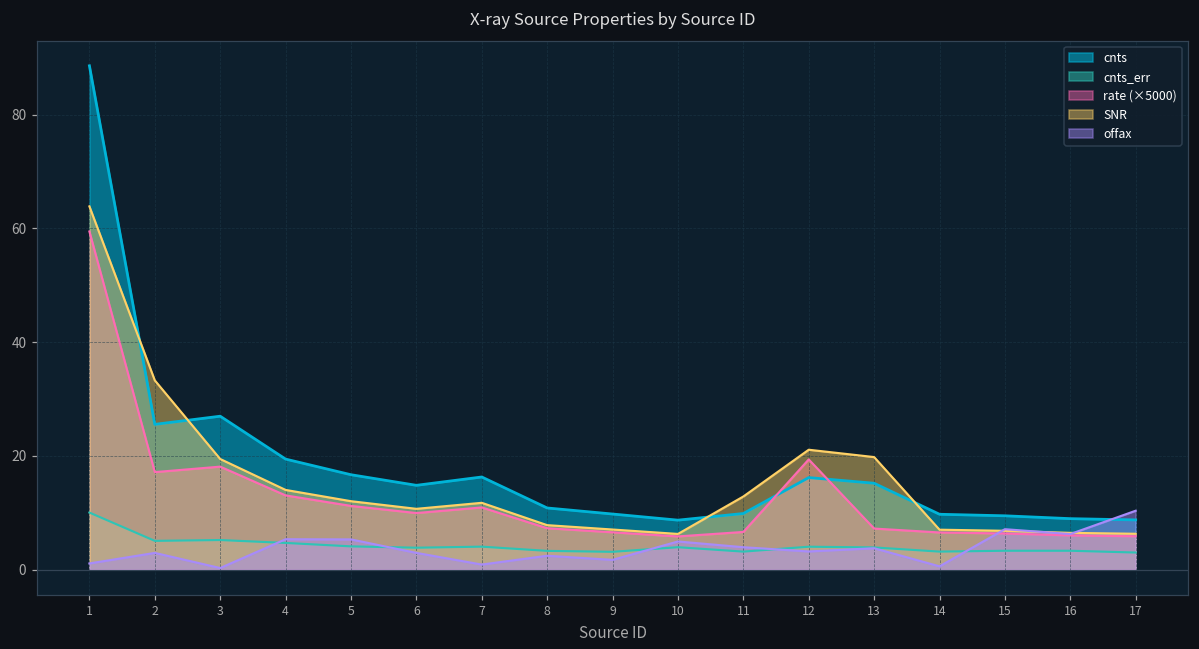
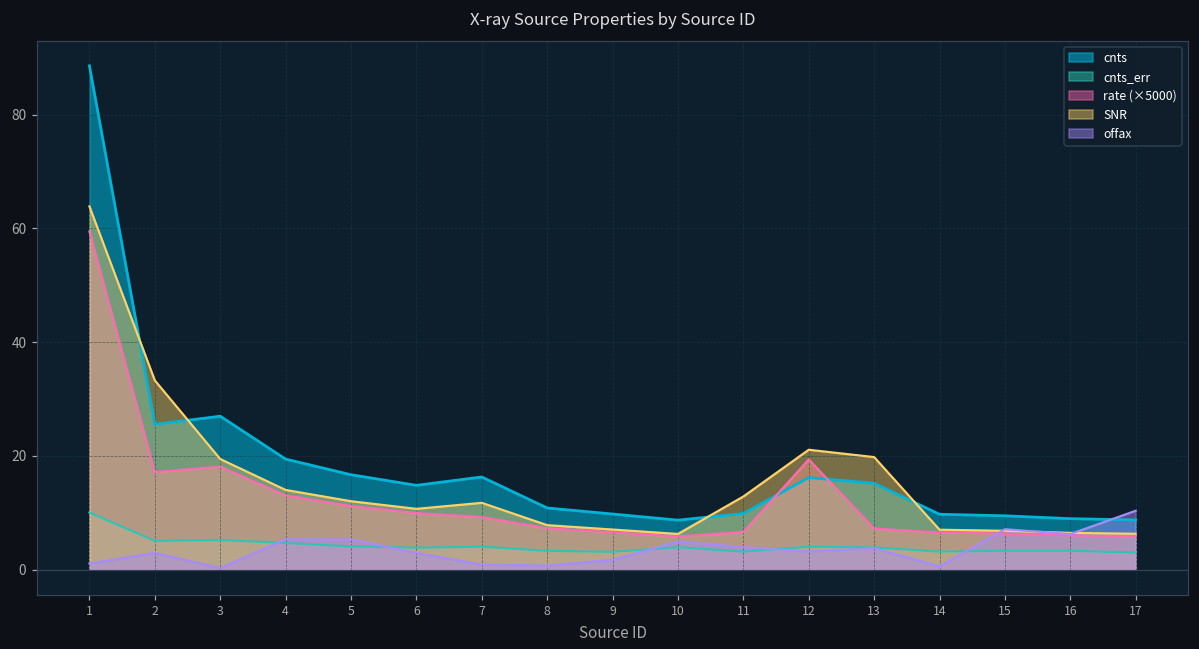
rate (×5000), 7: 11 -> 9
offax, 8: 2 -> 1
